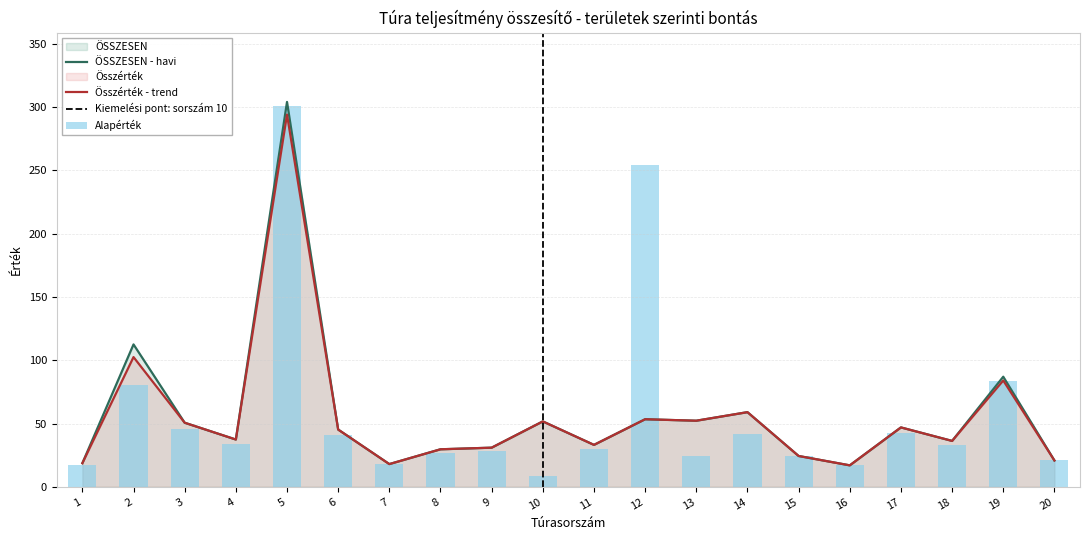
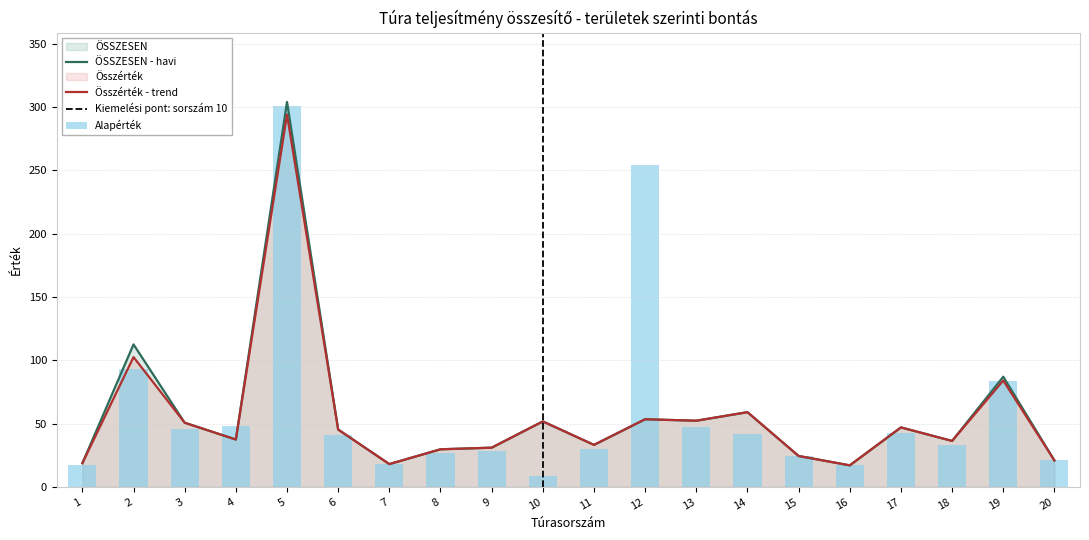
Alapérték, 2: 81 -> 93
Alapérték, 4: 34 -> 48
Alapérték, 13: 25 -> 48
